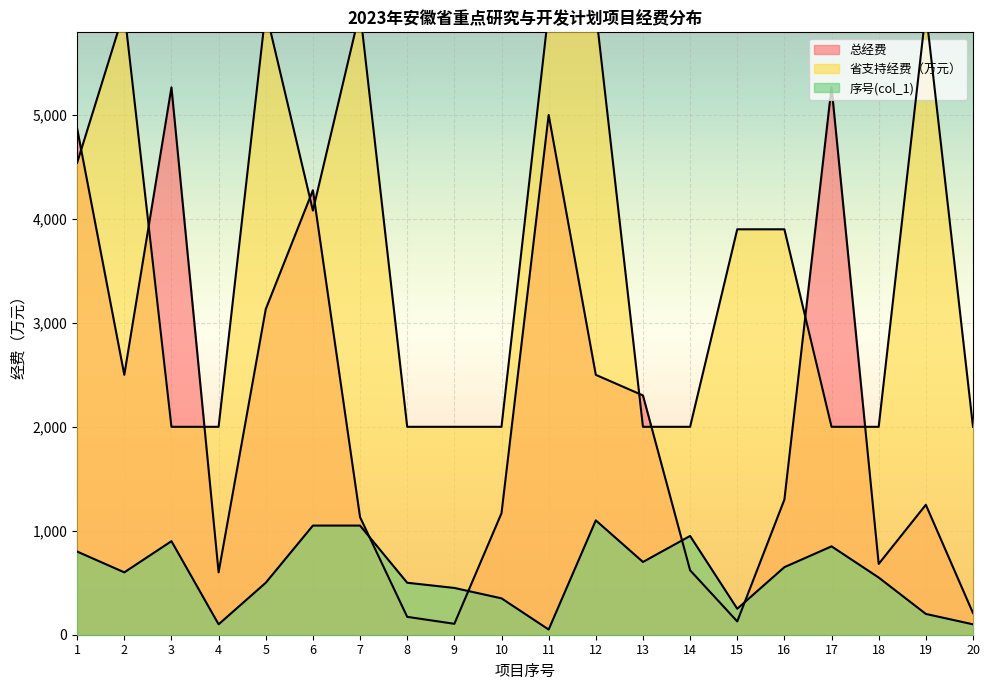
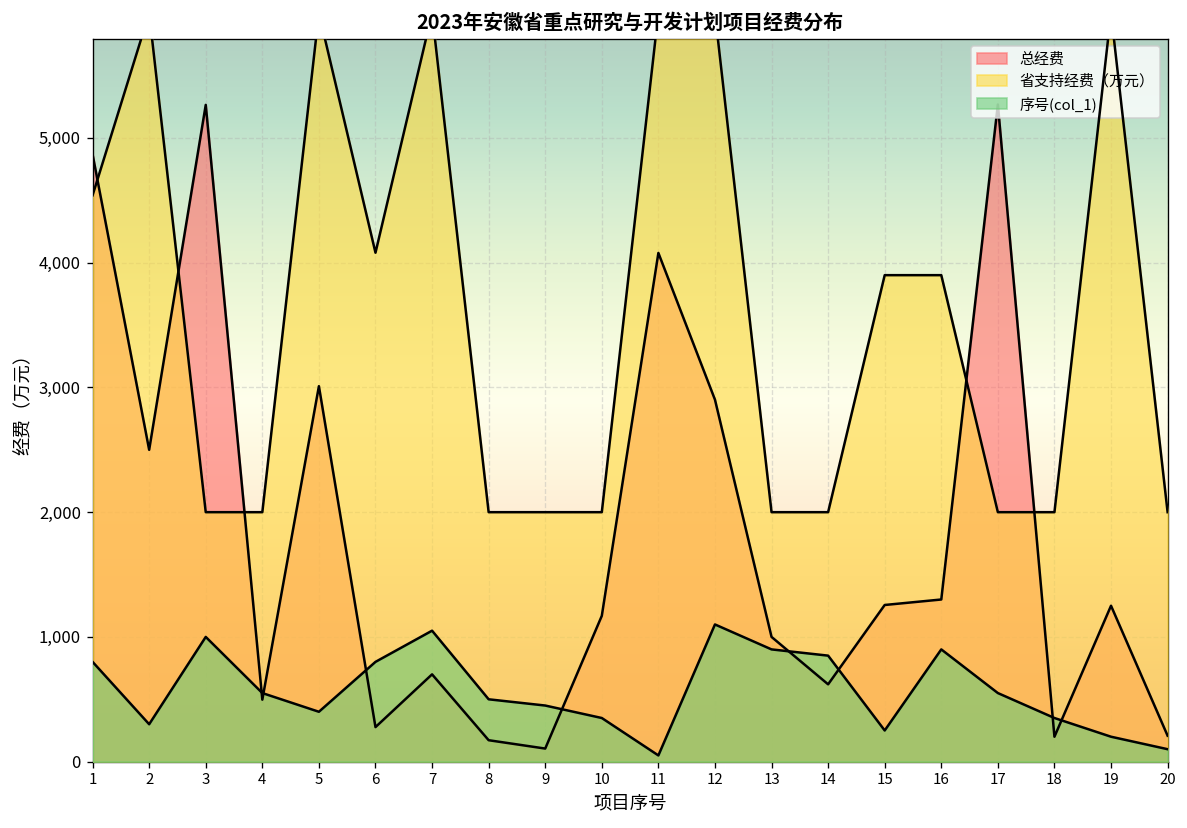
序号(col_1), 2: 600 -> 300
序号(col_1), 3: 900 -> 1,000
总经费, 4: 600 -> 500
序号(col_1), 4: 100 -> 550
总经费, 5: 3,130 -> 3,010
序号(col_1), 5: 500 -> 400
总经费, 6: 4,280 -> 280
序号(col_1), 6: 1,050 -> 800
总经费, 7: 1,130 -> 700
总经费, 11: 5,000 -> 4,080
总经费, 12: 2,500 -> 2,900
总经费, 13: 2,300 -> 1,000
序号(col_1), 13: 700 -> 900
序号(col_1), 14: 950 -> 850
总经费, 15: 130 -> 1,260
序号(col_1), 16: 650 -> 900
序号(col_1), 17: 850 -> 550
总经费, 18: 680 -> 200
序号(col_1), 18: 550 -> 350
